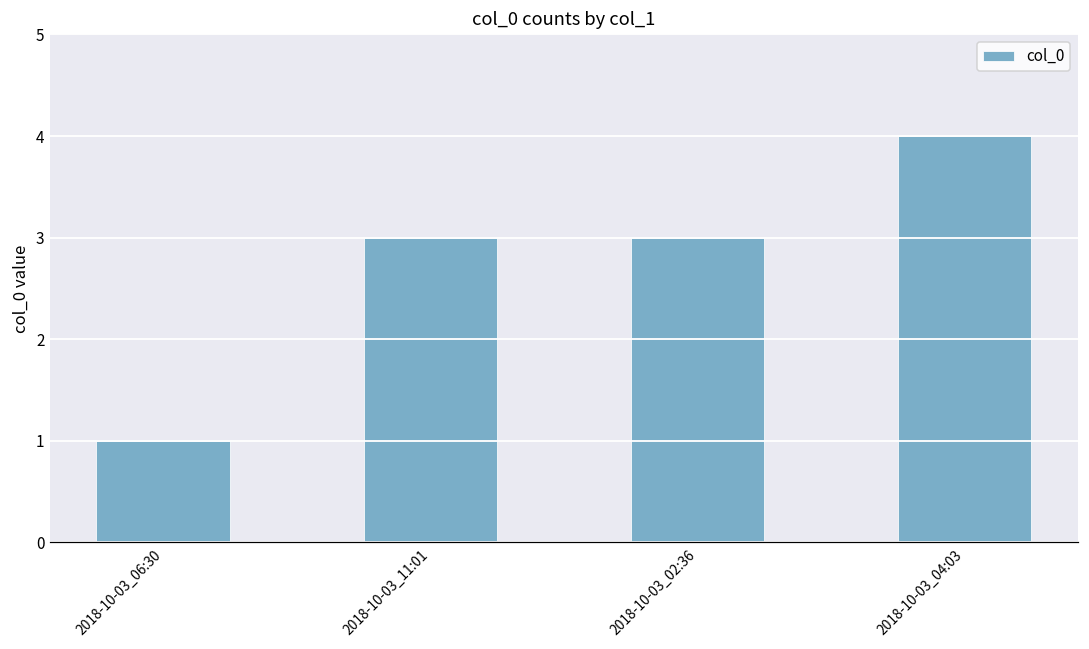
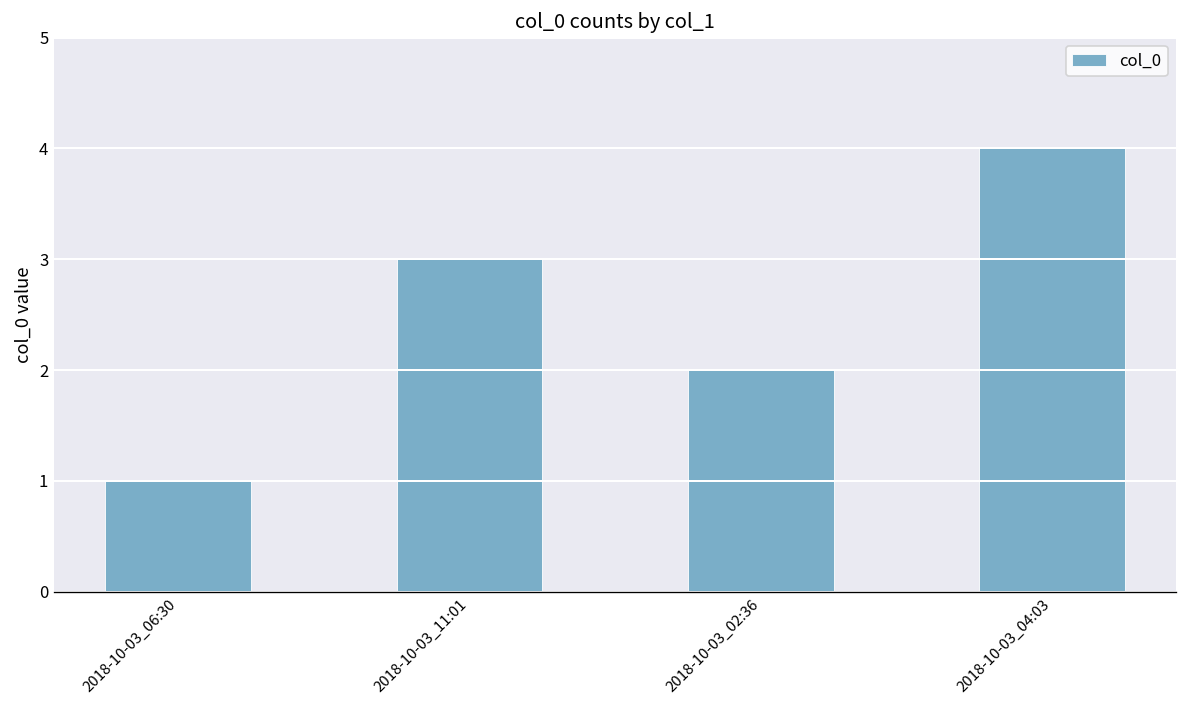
2018-10-03_02:36: 3 -> 2
